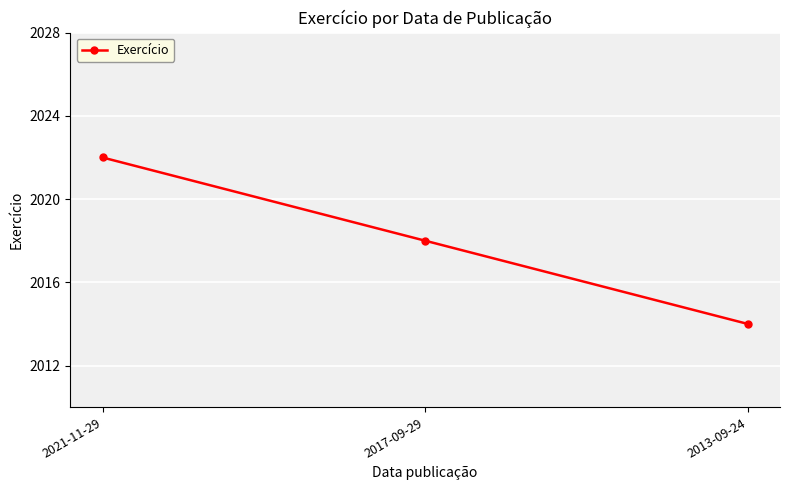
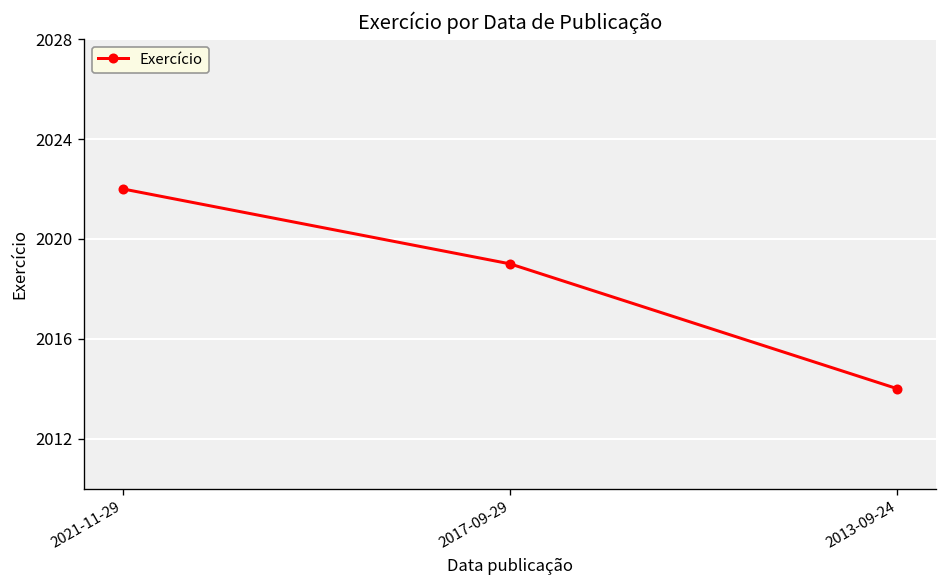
2017-09-29: 2018 -> 2019
